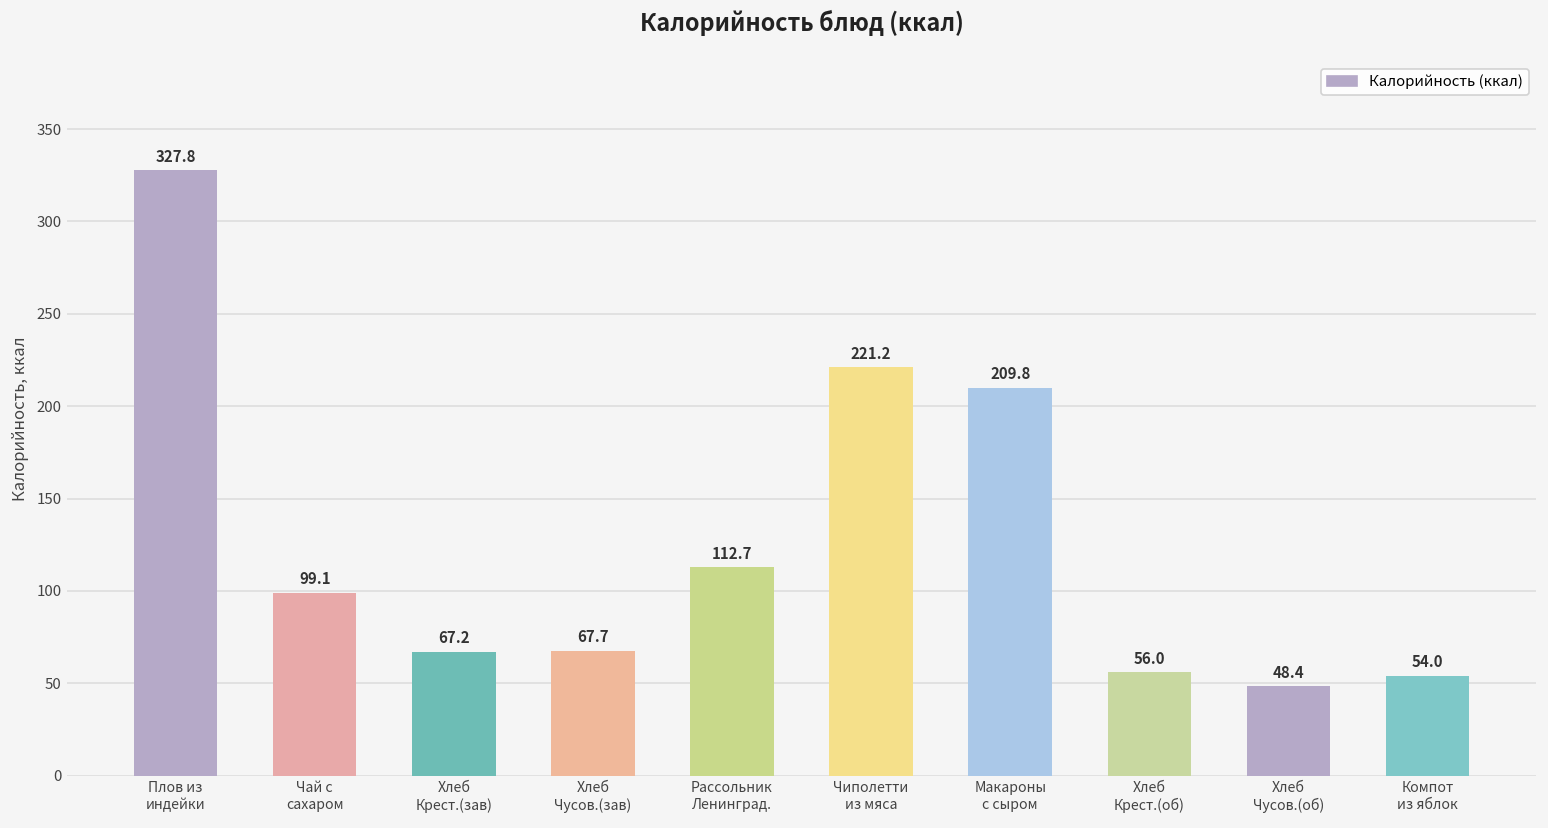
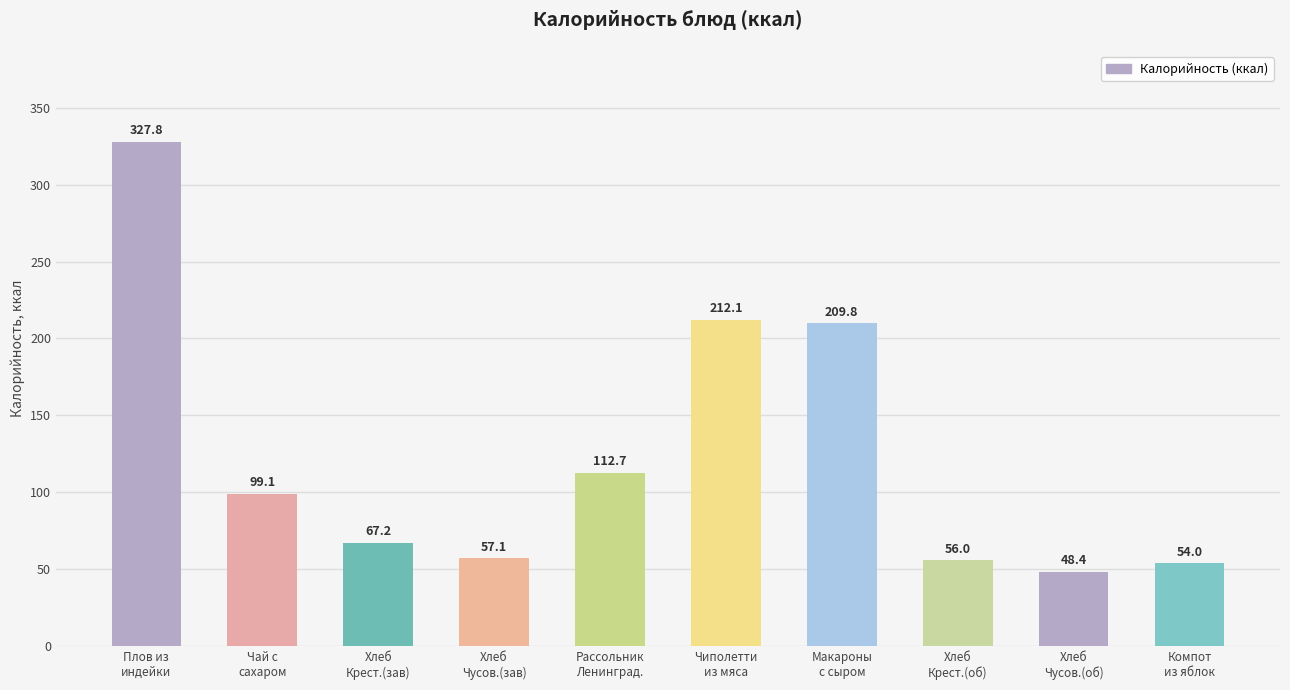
Хлеб Чусов.(зав): 67.7 -> 57.1
Чиполетти из мяса: 221.2 -> 212.1
